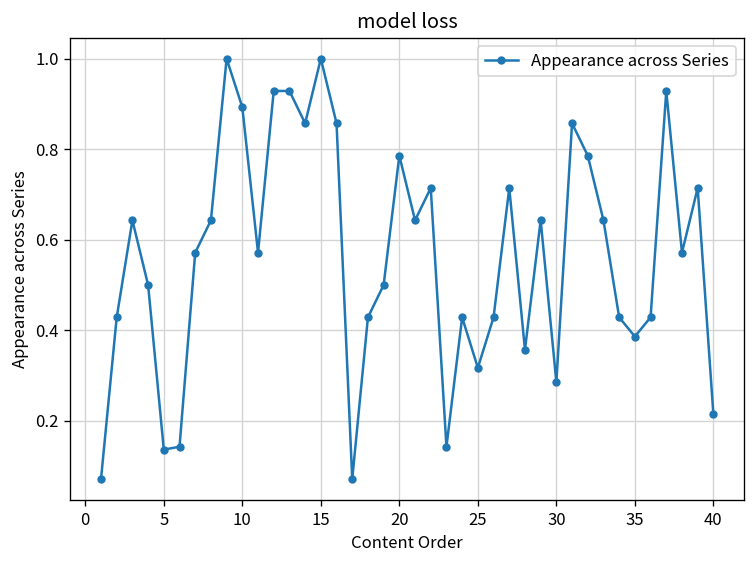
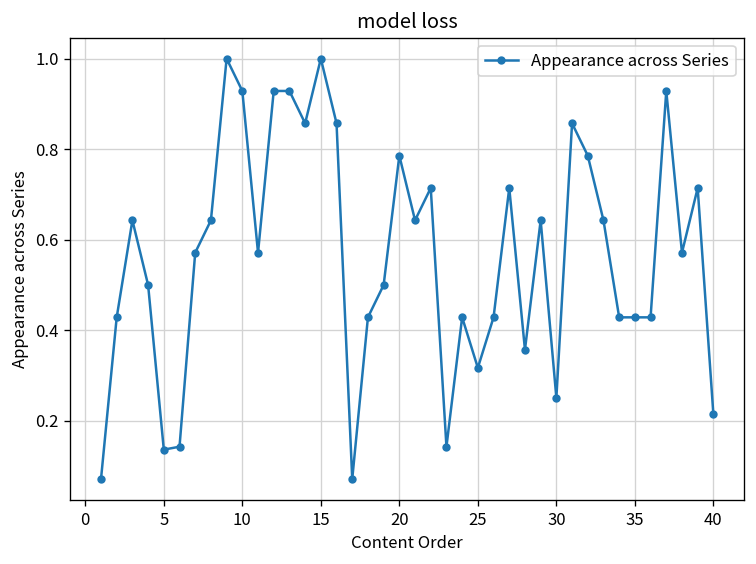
10: 0.89 -> 0.93
30: 0.29 -> 0.25
35: 0.39 -> 0.43
